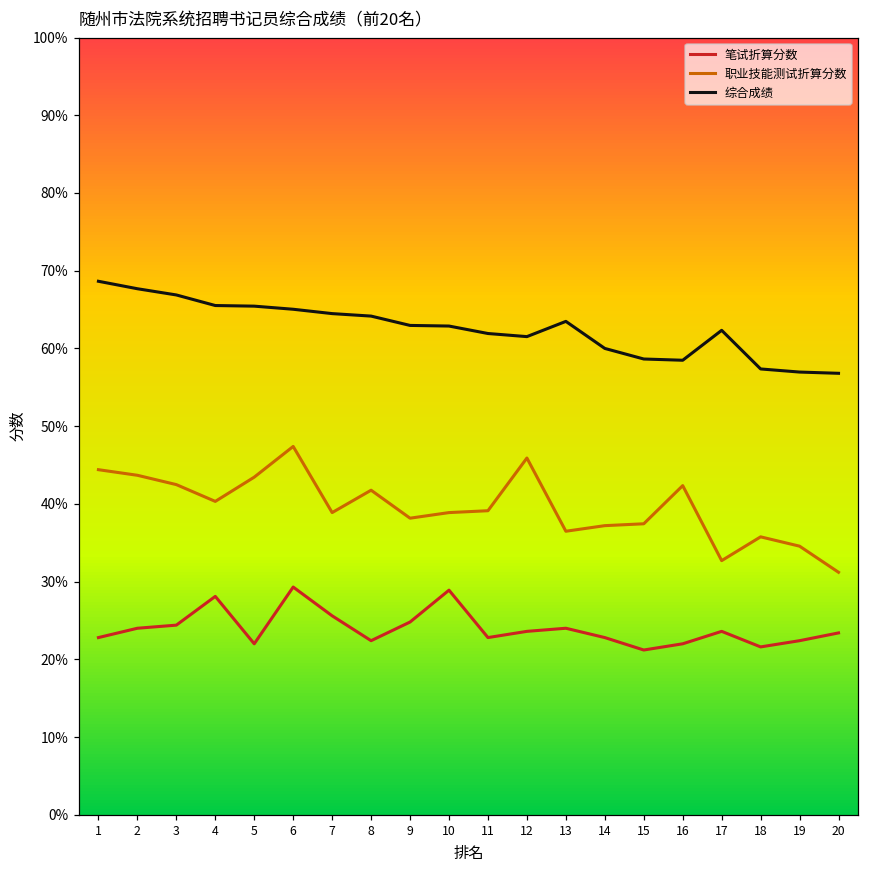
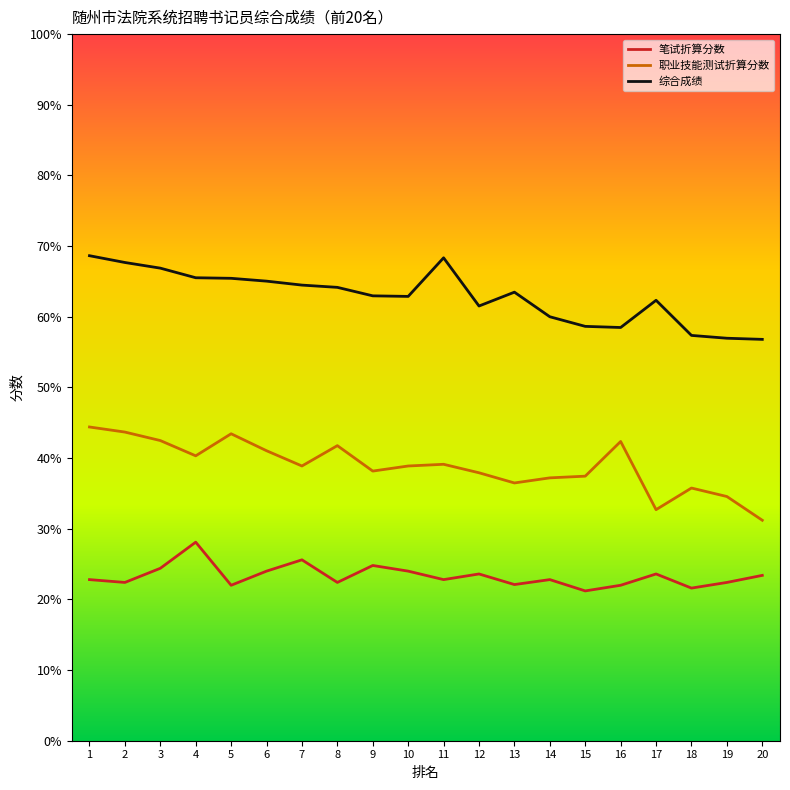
笔试折算分数, 2: 24% -> 22%
笔试折算分数, 6: 29% -> 24%
职业技能测试折算分数, 6: 47% -> 41%
笔试折算分数, 10: 29% -> 24%
综合成绩, 11: 62% -> 68%
职业技能测试折算分数, 12: 46% -> 38%
笔试折算分数, 13: 24% -> 22%
